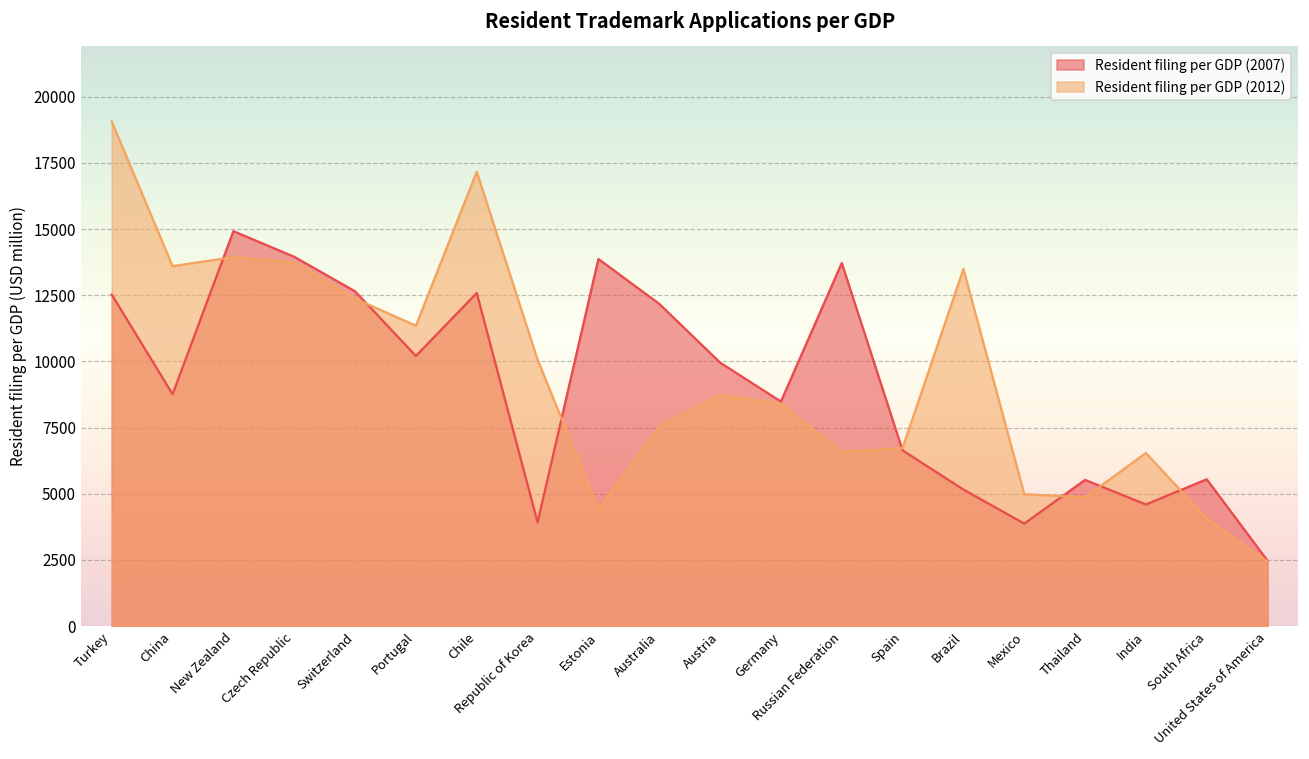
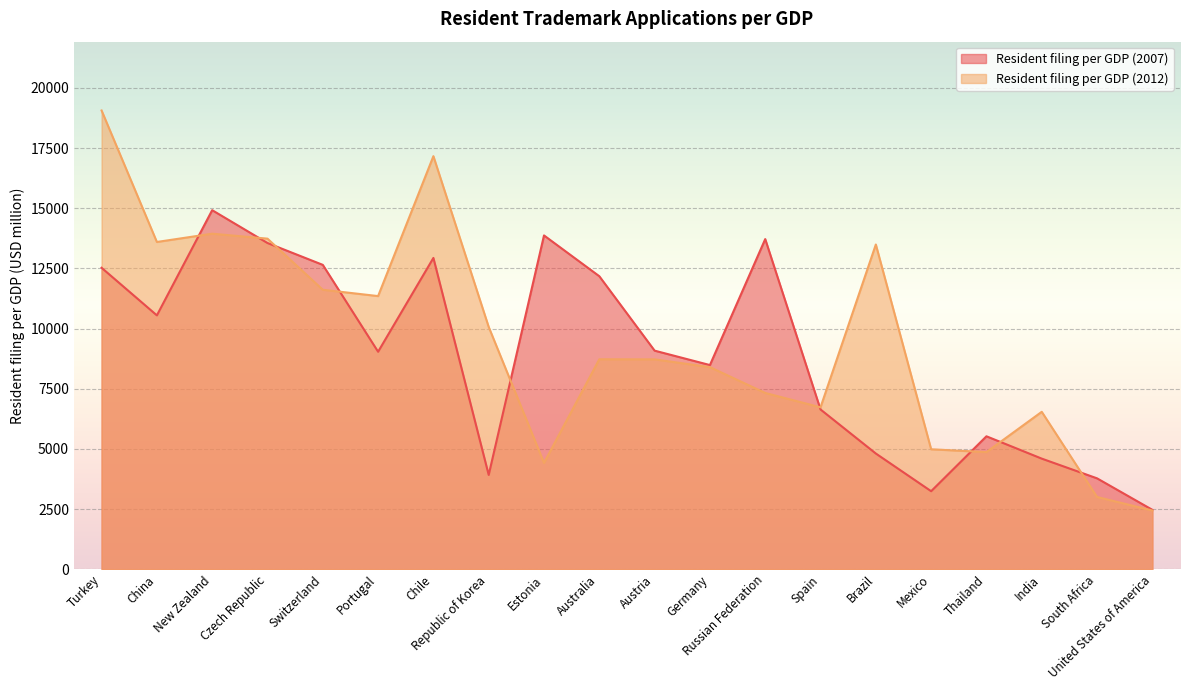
Resident filing per GDP (2007), China: 8800 -> 10500
Resident filing per GDP (2007), Czech Republic: 14000 -> 13600
Resident filing per GDP (2012), Switzerland: 12400 -> 11600
Resident filing per GDP (2007), Portugal: 10200 -> 9000
Resident filing per GDP (2007), Chile: 12600 -> 12900
Resident filing per GDP (2012), Australia: 7500 -> 8700
Resident filing per GDP (2007), Austria: 10000 -> 9100
Resident filing per GDP (2012), Russian Federation: 6600 -> 7300
Resident filing per GDP (2007), Brazil: 5200 -> 4800
Resident filing per GDP (2007), Mexico: 3900 -> 3200
Resident filing per GDP (2007), South Africa: 5500 -> 3800
Resident filing per GDP (2012), South Africa: 4100 -> 3000
